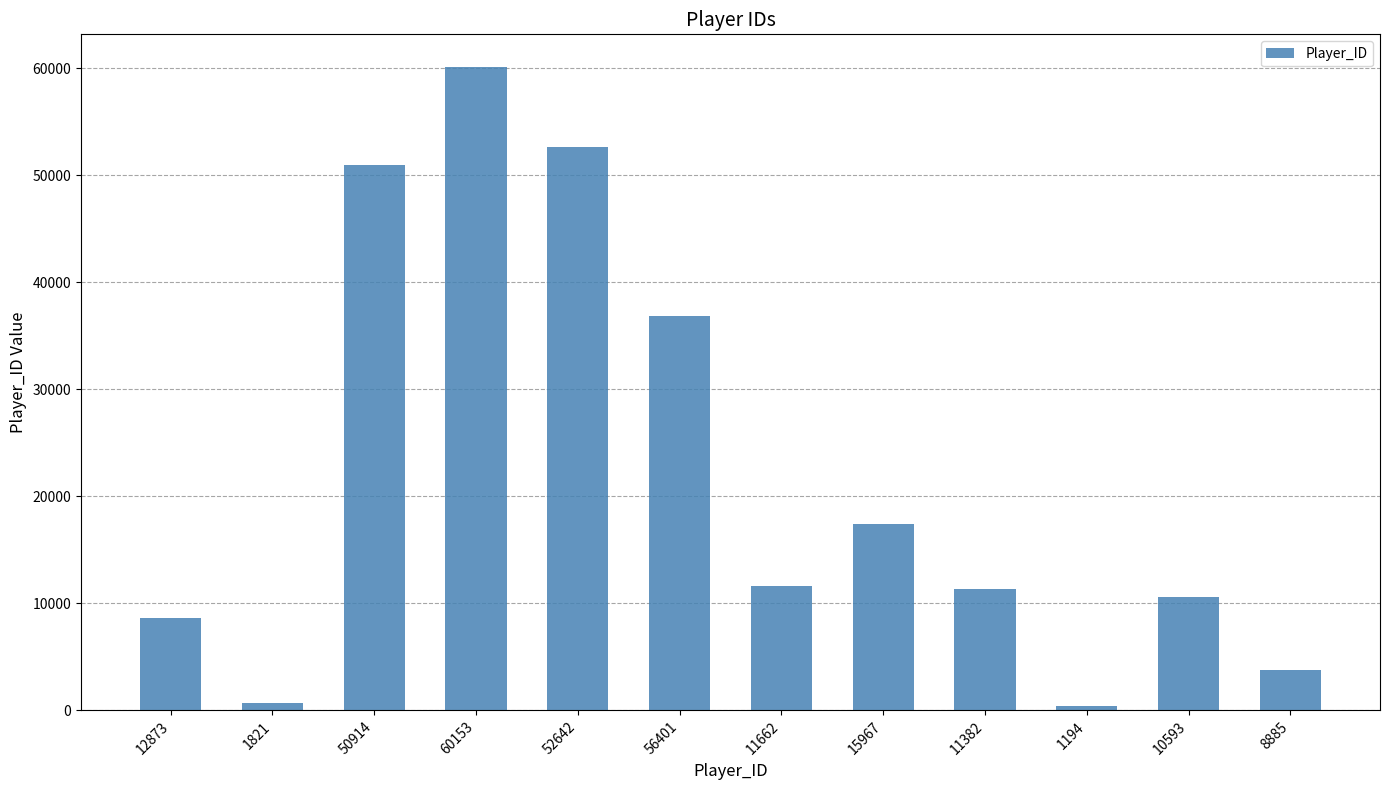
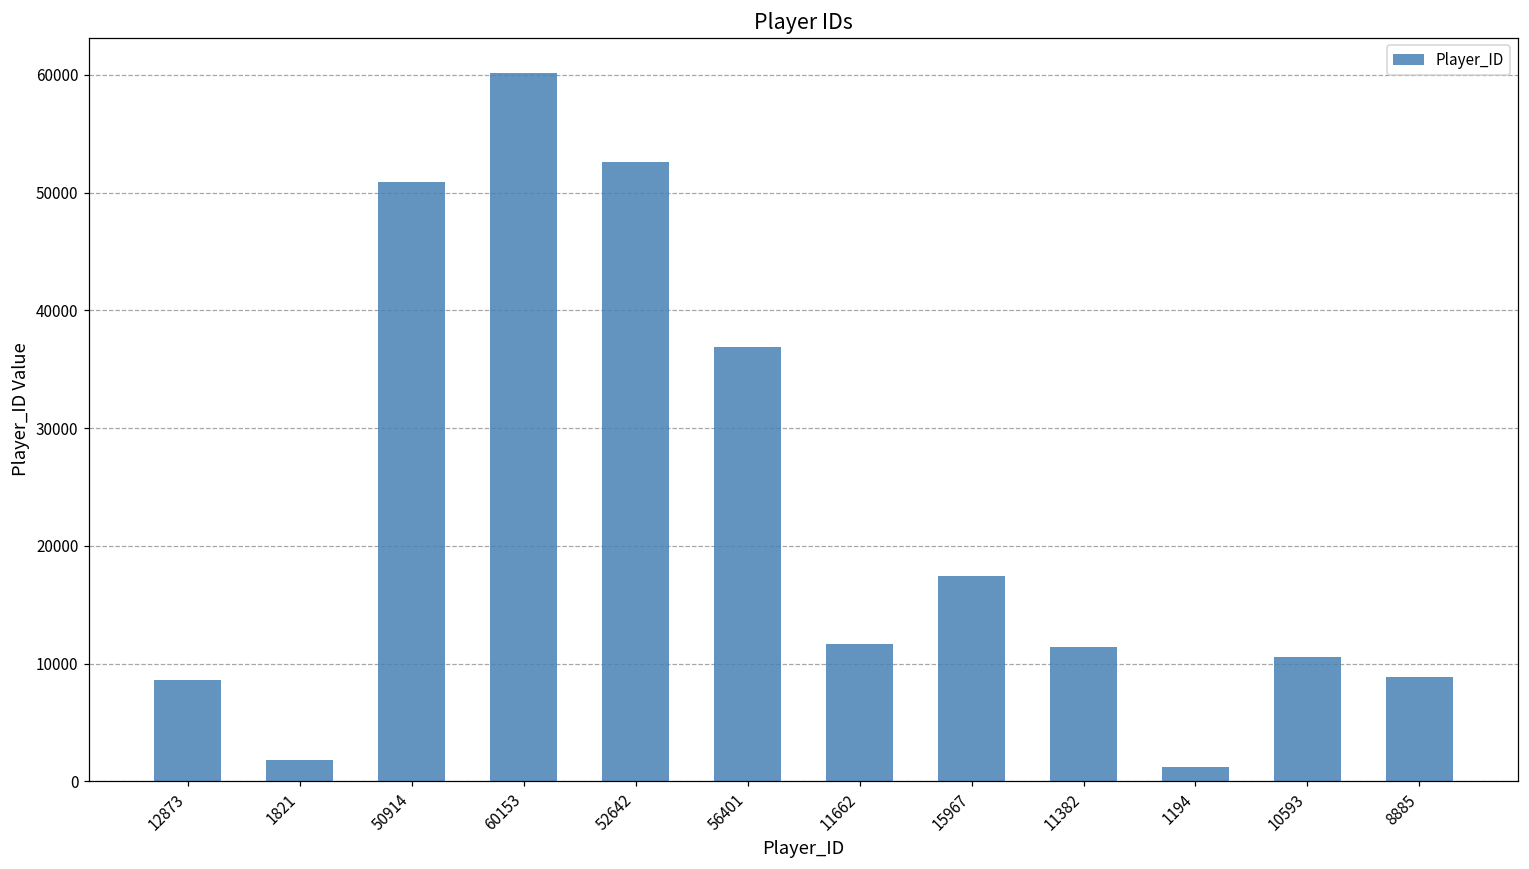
1821: 700 -> 1800
1194: 400 -> 1200
8885: 3800 -> 8900
